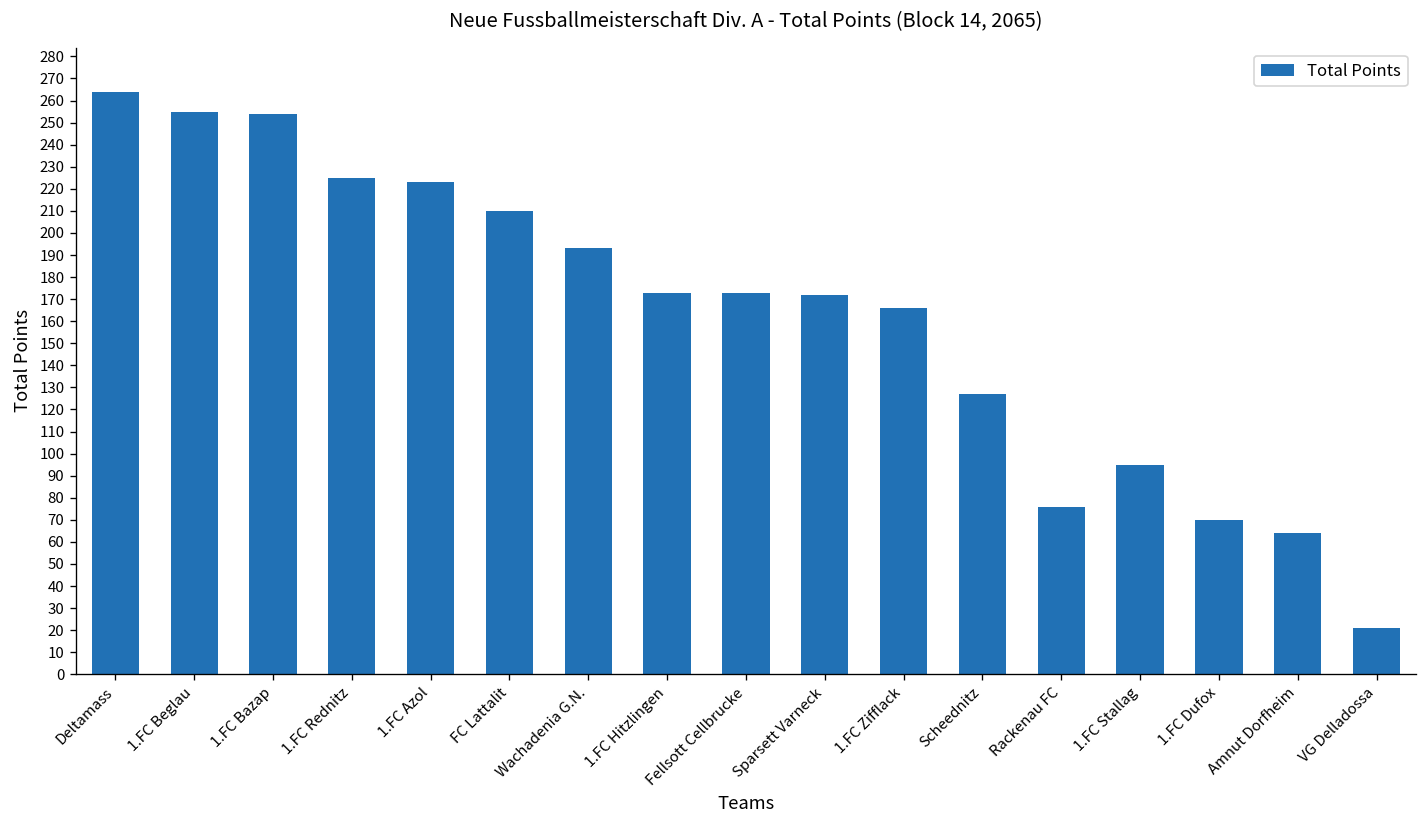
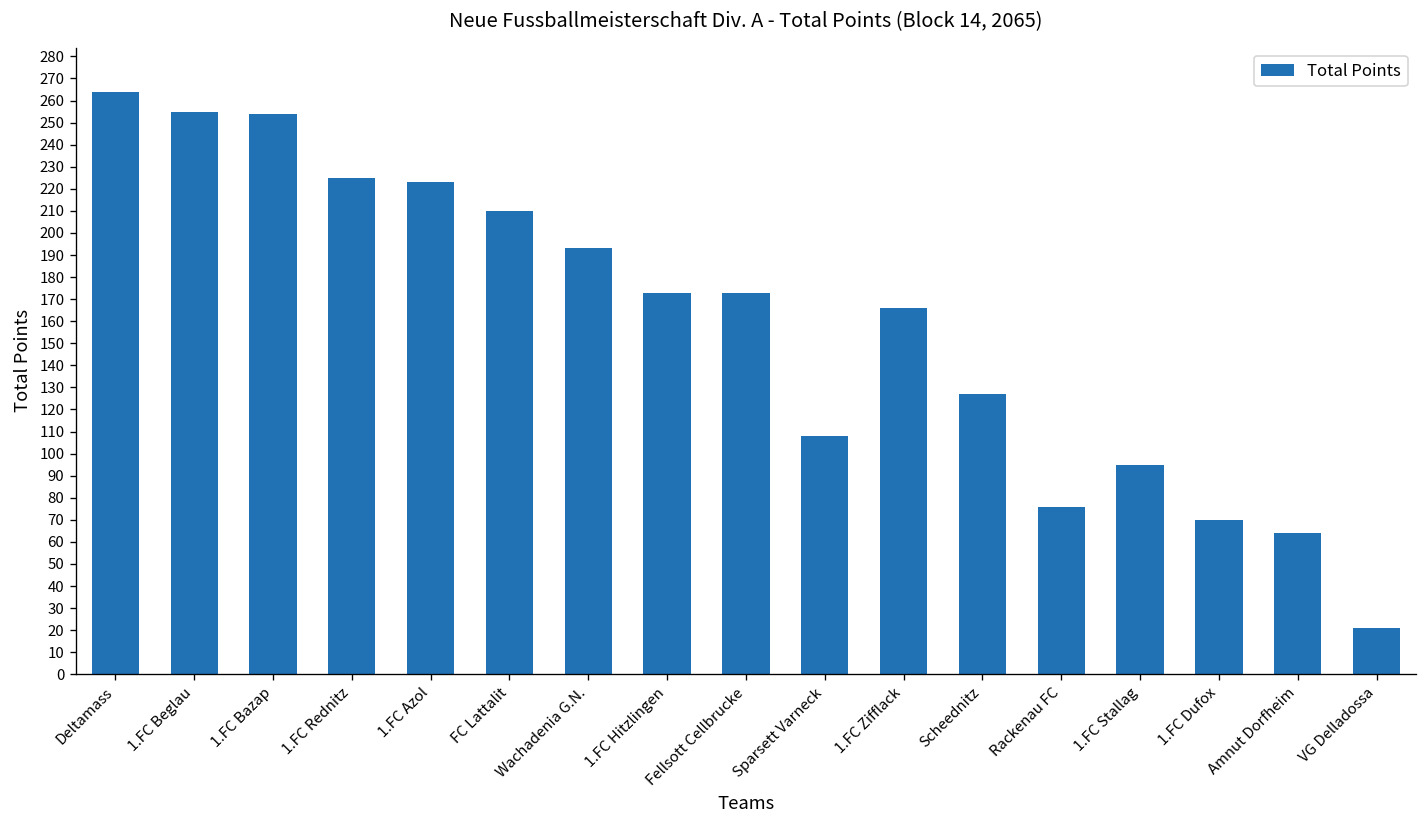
Sparsett Varneck: 172 -> 108
